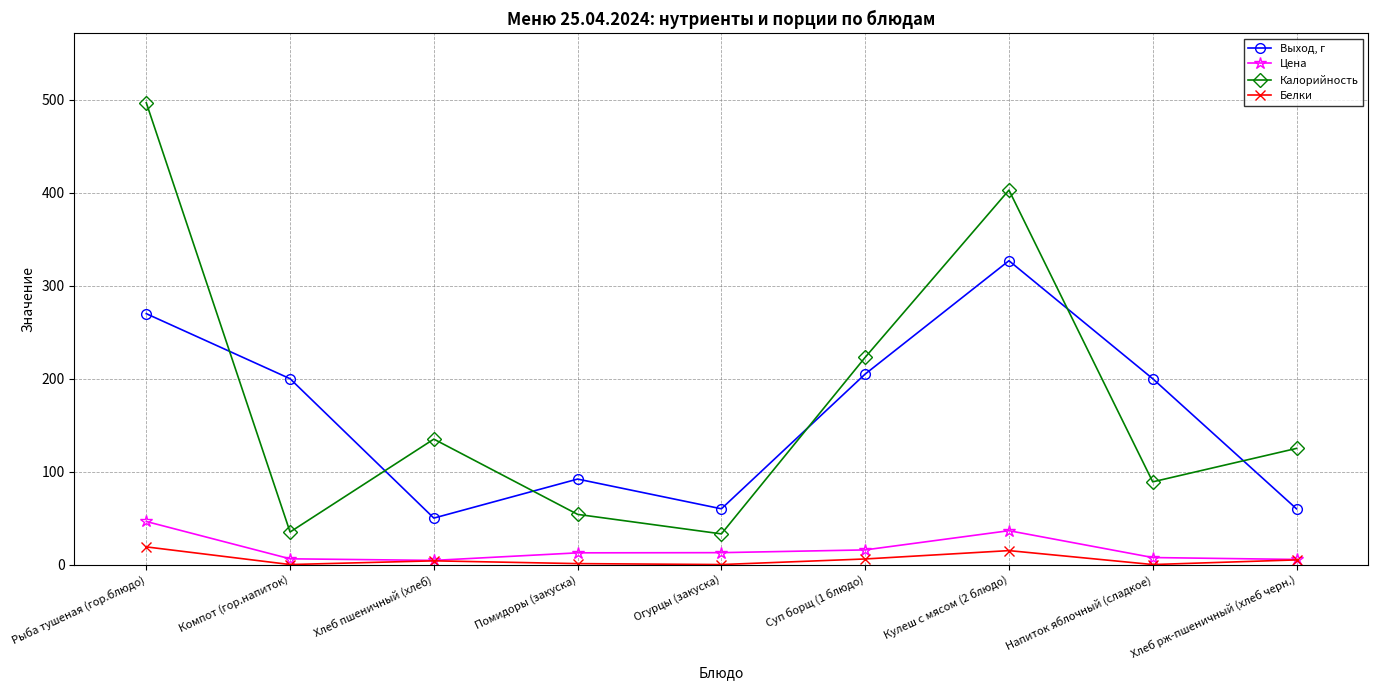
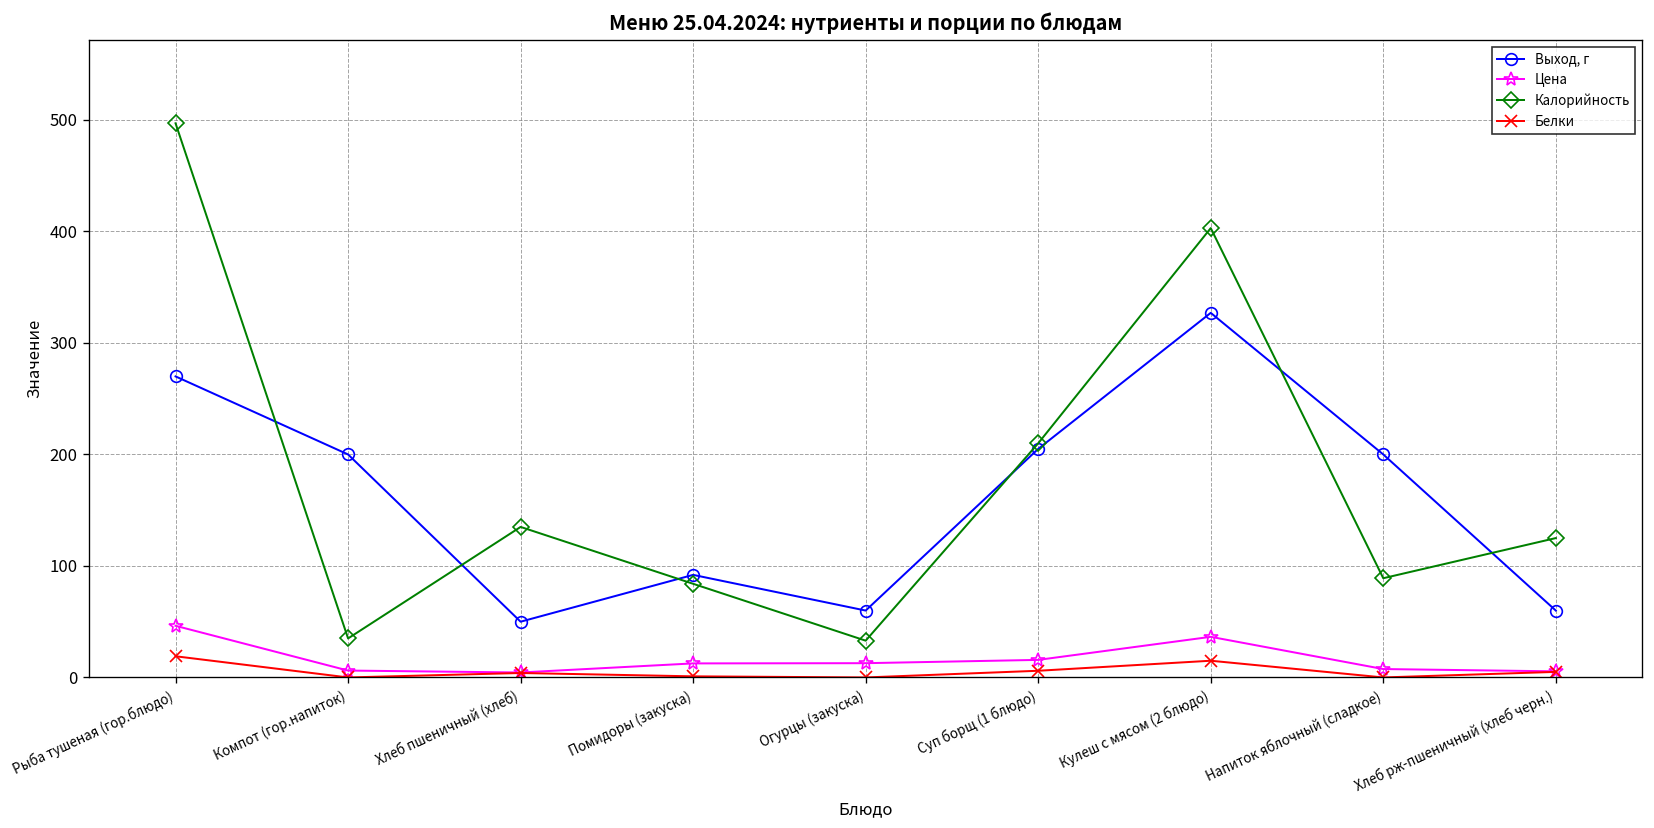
Калорийность, Помидоры (закуска): 50 -> 80
Калорийность, Суп борщ (1 блюдо): 220 -> 210
